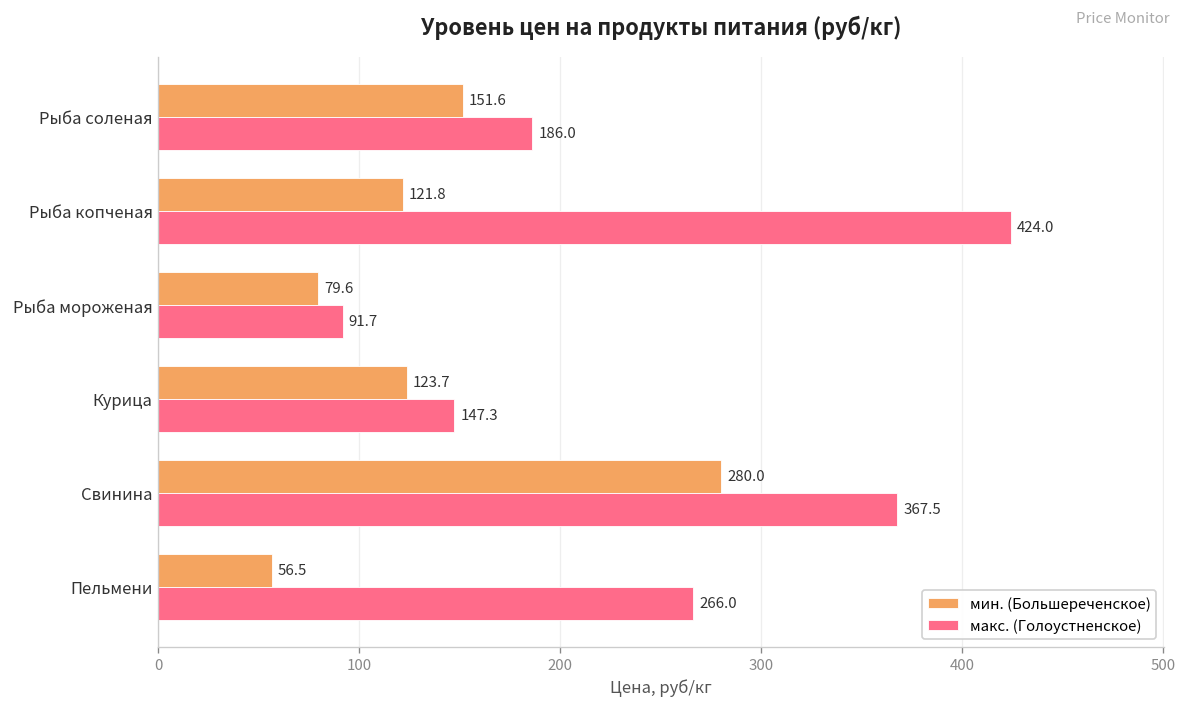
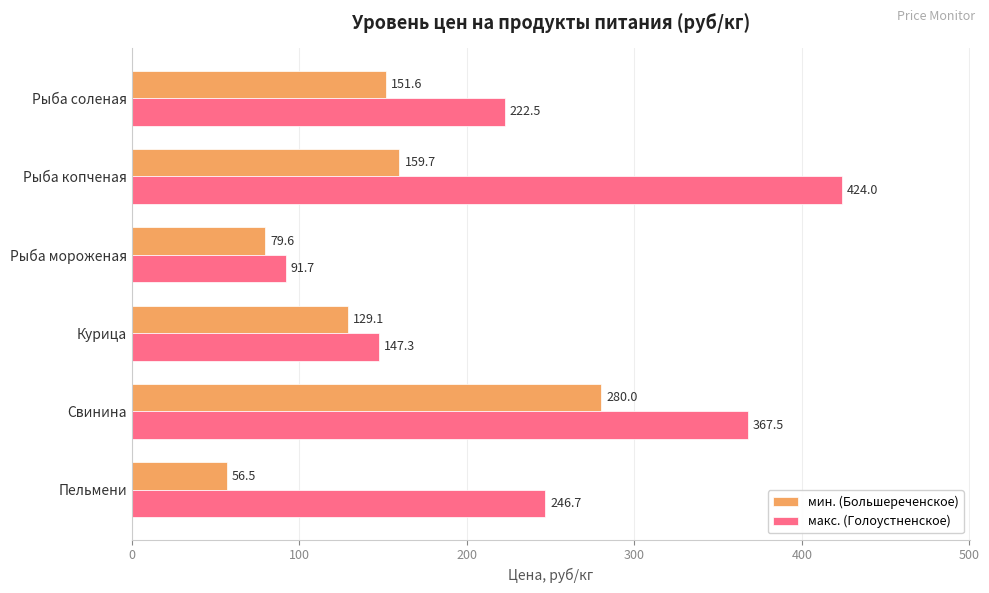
макс. (Голоустненское), Рыба соленая: 186.0 -> 222.5
мин. (Большереченское), Рыба копченая: 121.8 -> 159.7
мин. (Большереченское), Курица: 123.7 -> 129.1
макс. (Голоустненское), Пельмени: 266.0 -> 246.7
